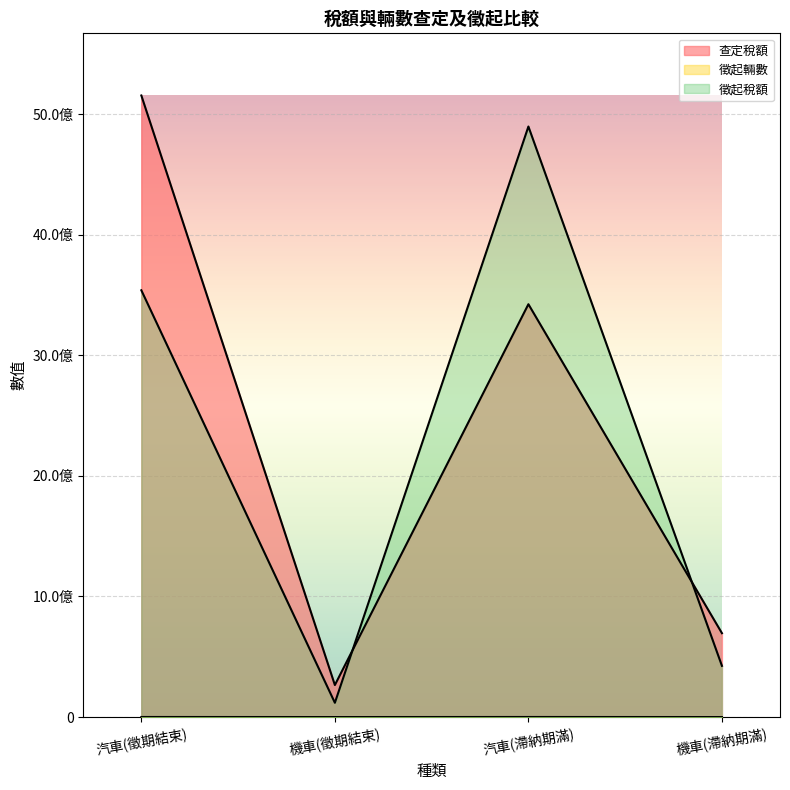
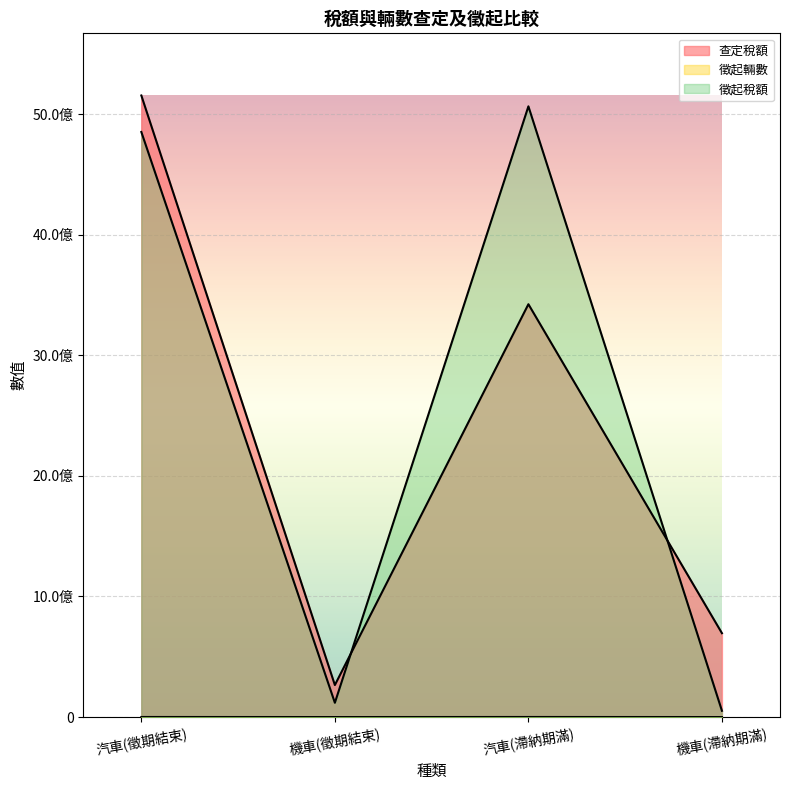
徵起稅額, 汽車(徵期結束): 35.4億 -> 48.5億
徵起稅額, 汽車(滯納期滿): 49.0億 -> 50.6億
徵起稅額, 機車(滯納期滿): 4.2億 -> 0.5億
